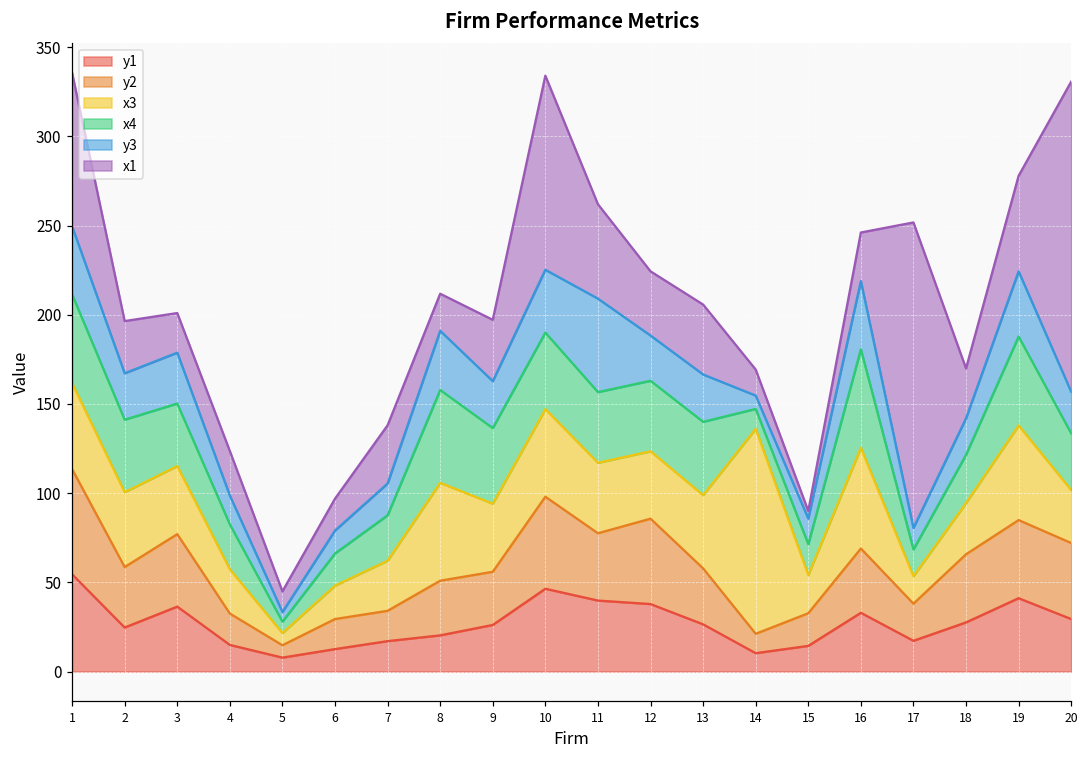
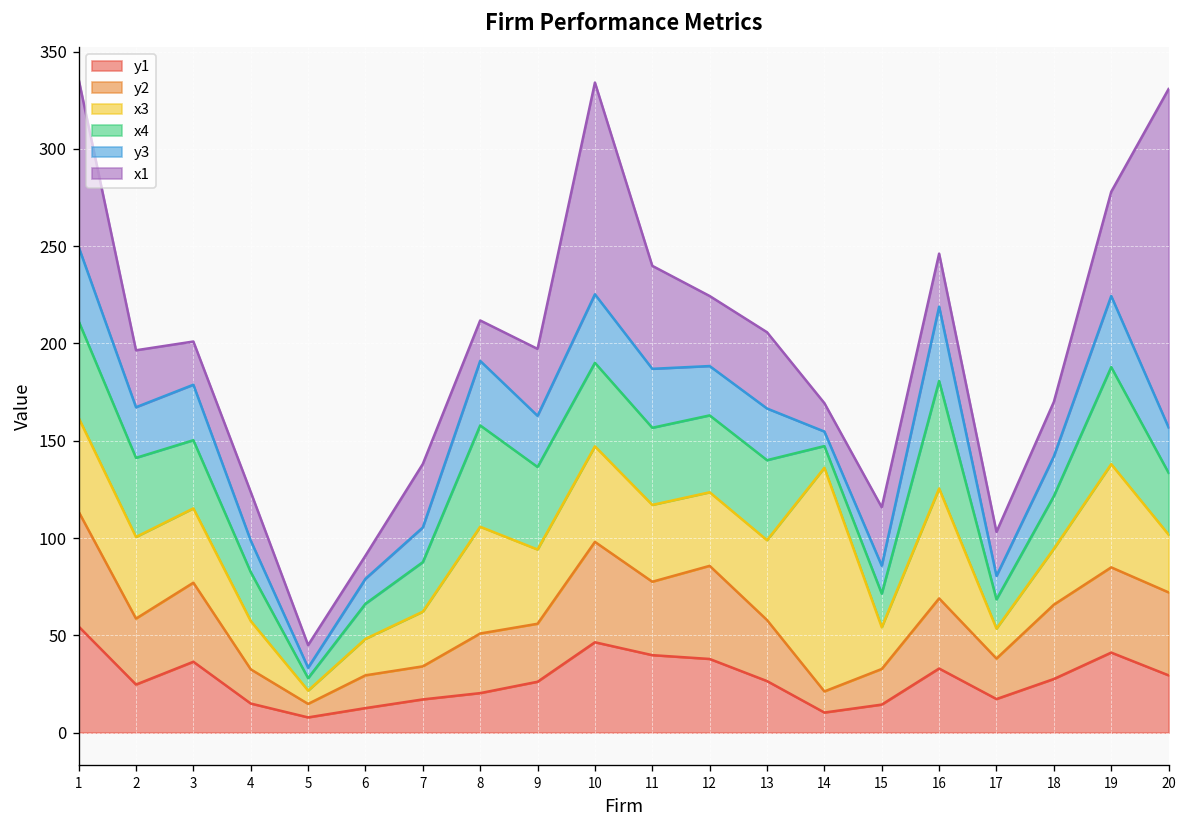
x1, 6: 18 -> 12
y3, 11: 52 -> 30
x1, 15: 4 -> 30
x1, 17: 171 -> 23
